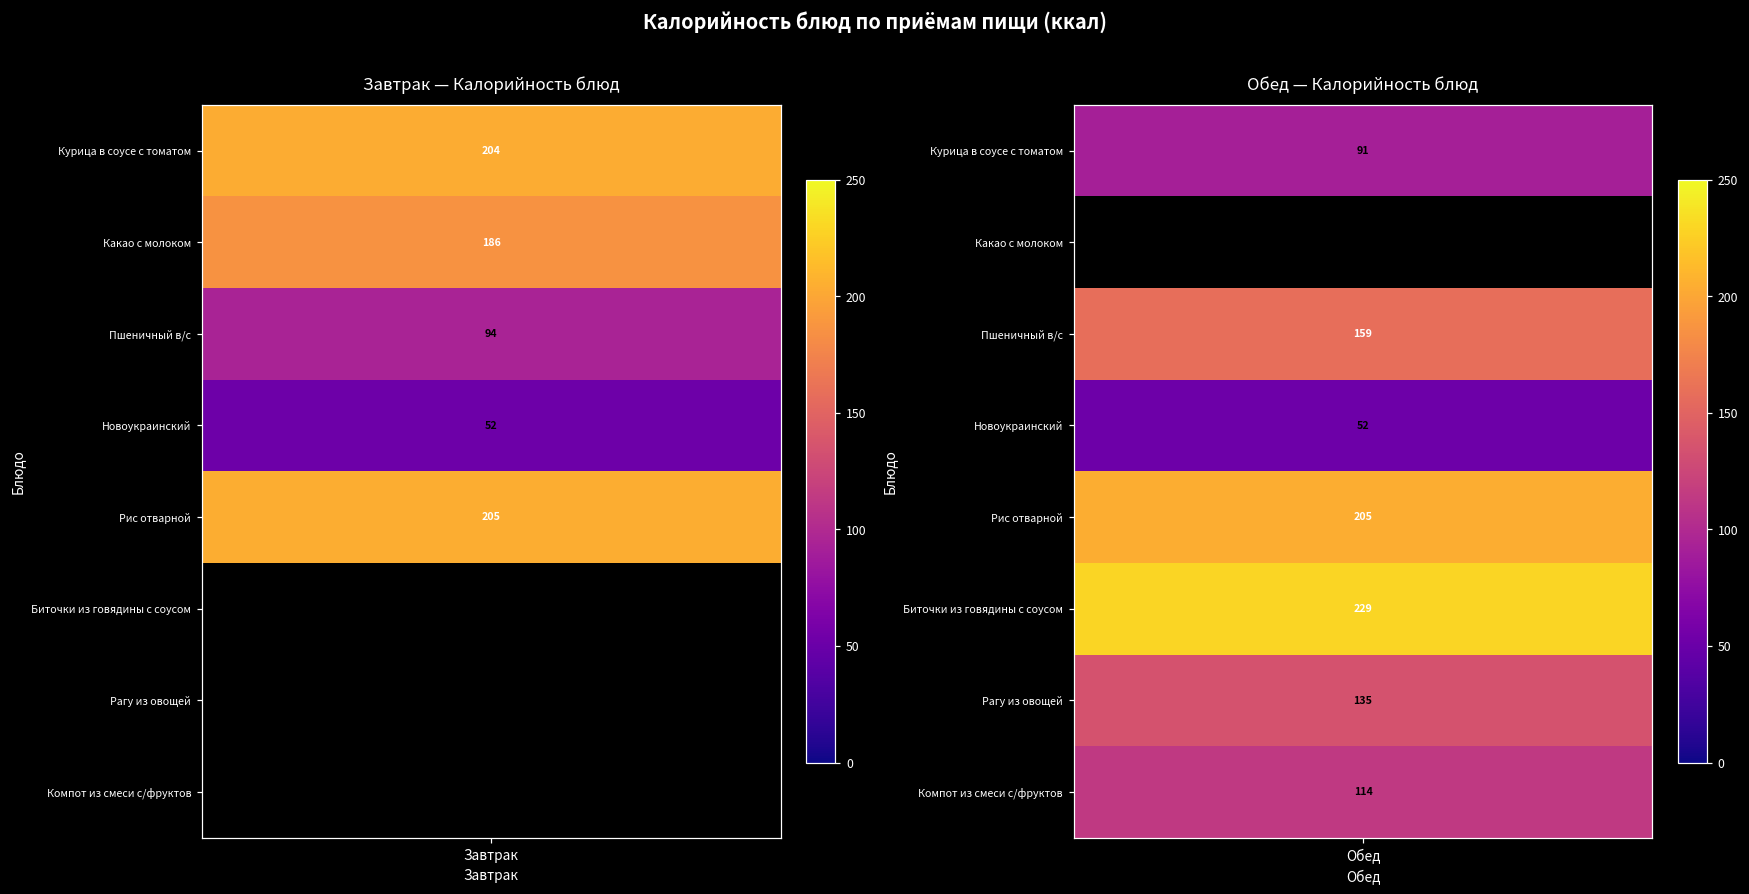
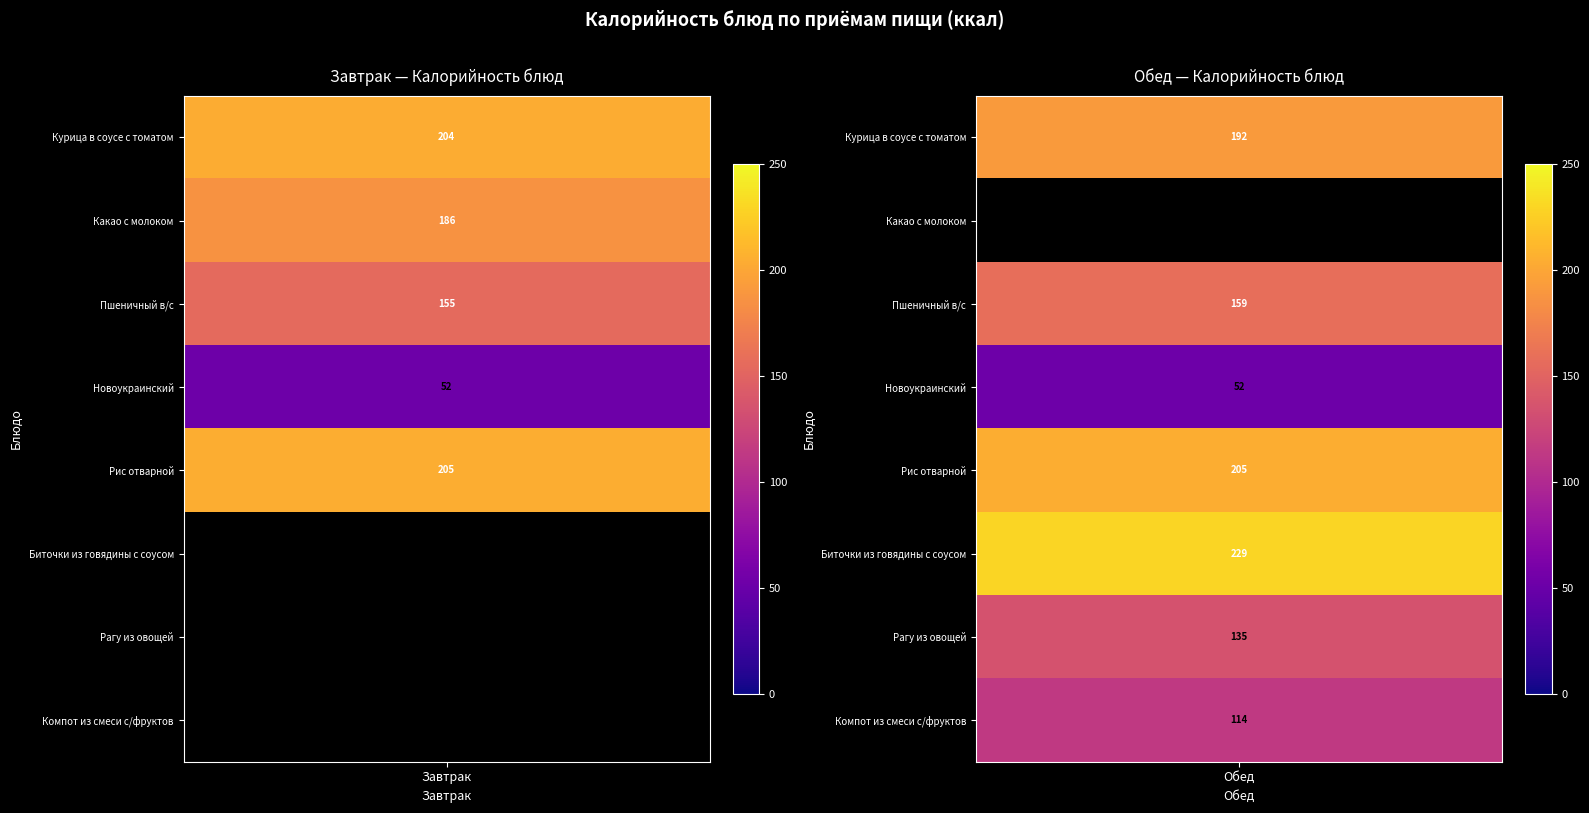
Завтрак — Калорийность блюд, Пшеничный в/с, Завтрак: 94 -> 155
Обед — Калорийность блюд, Курица в соусе с томатом, Обед: 91 -> 192
